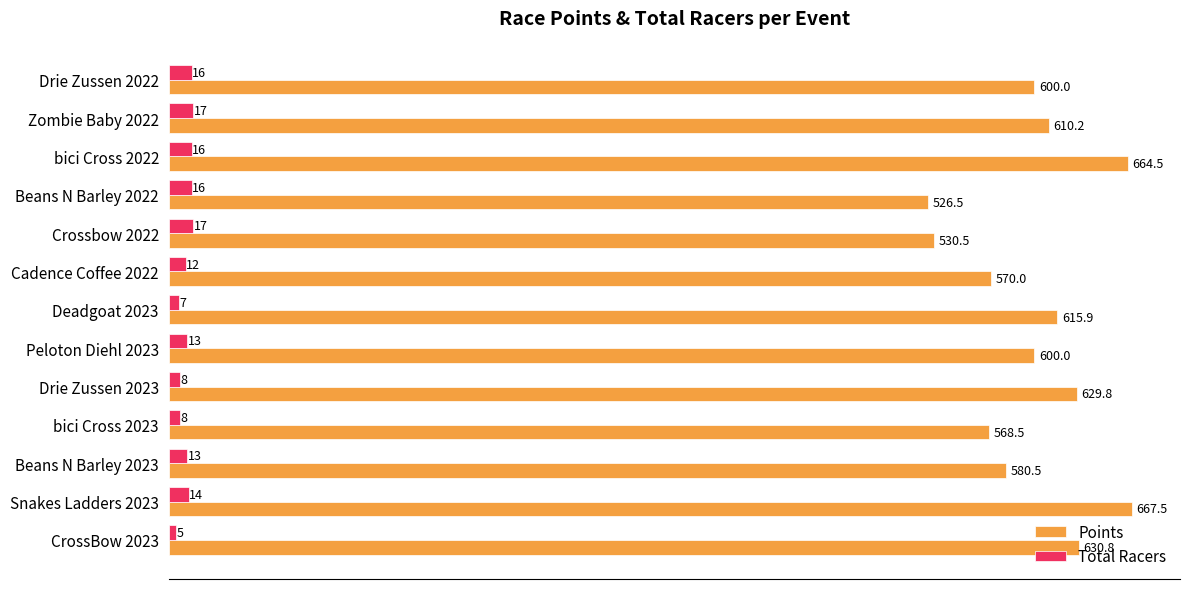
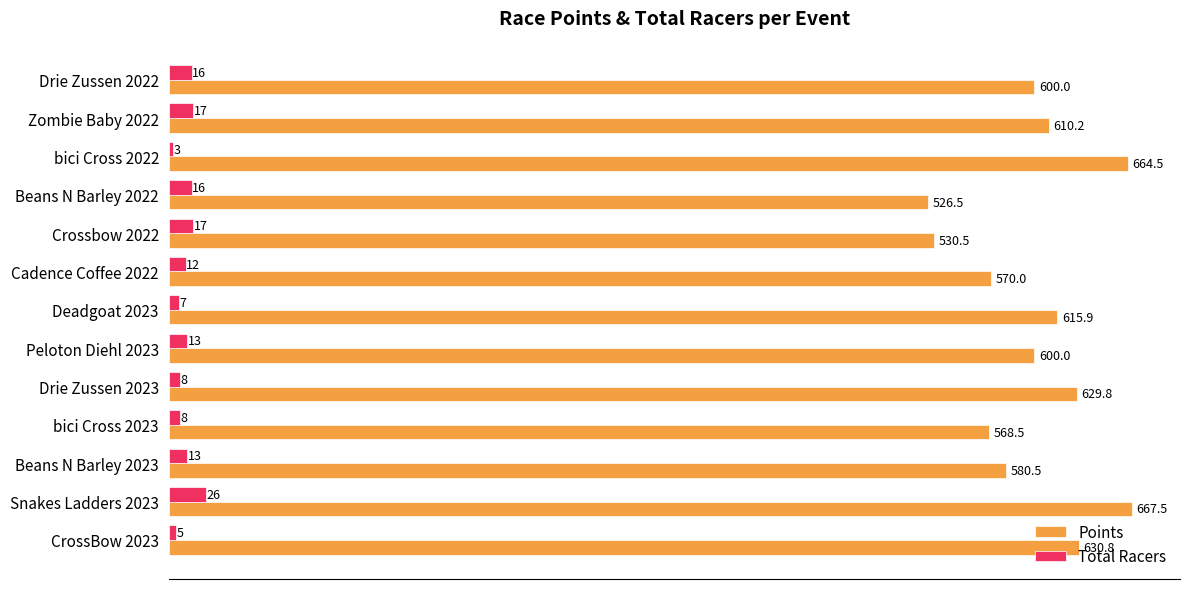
Total Racers, bici Cross 2022: 16 -> 3
Total Racers, Snakes Ladders 2023: 14 -> 26
